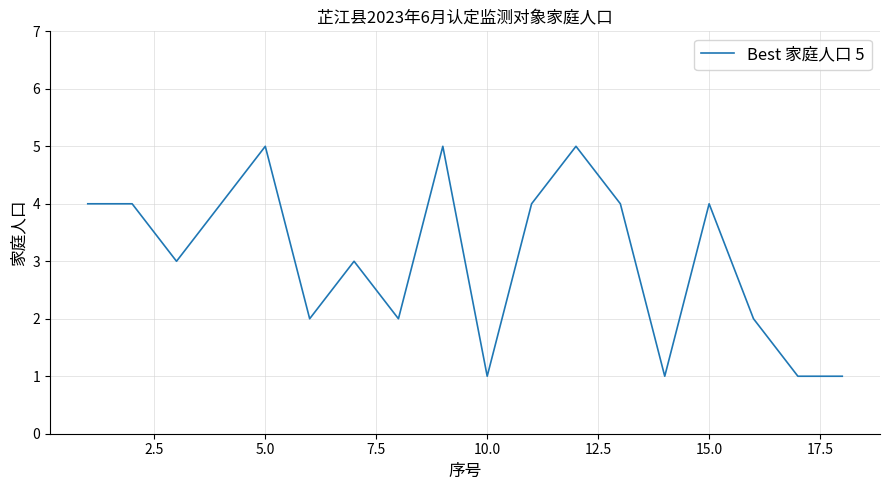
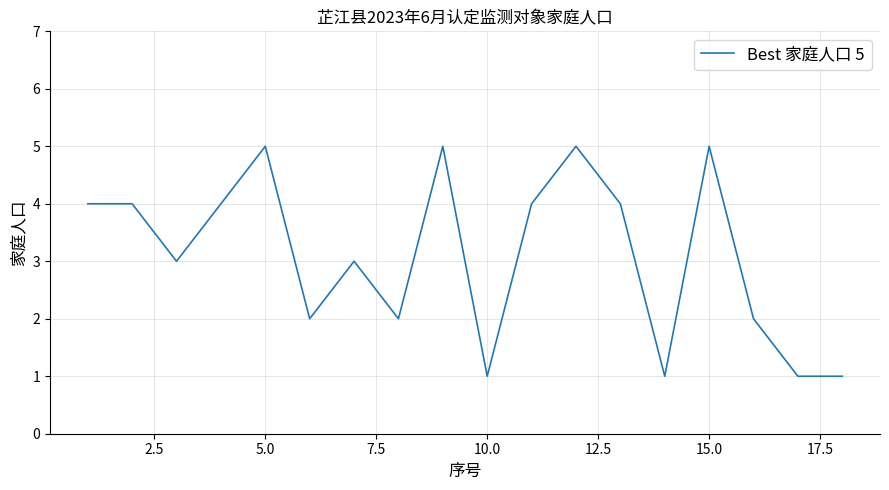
15.0: 4 -> 5
